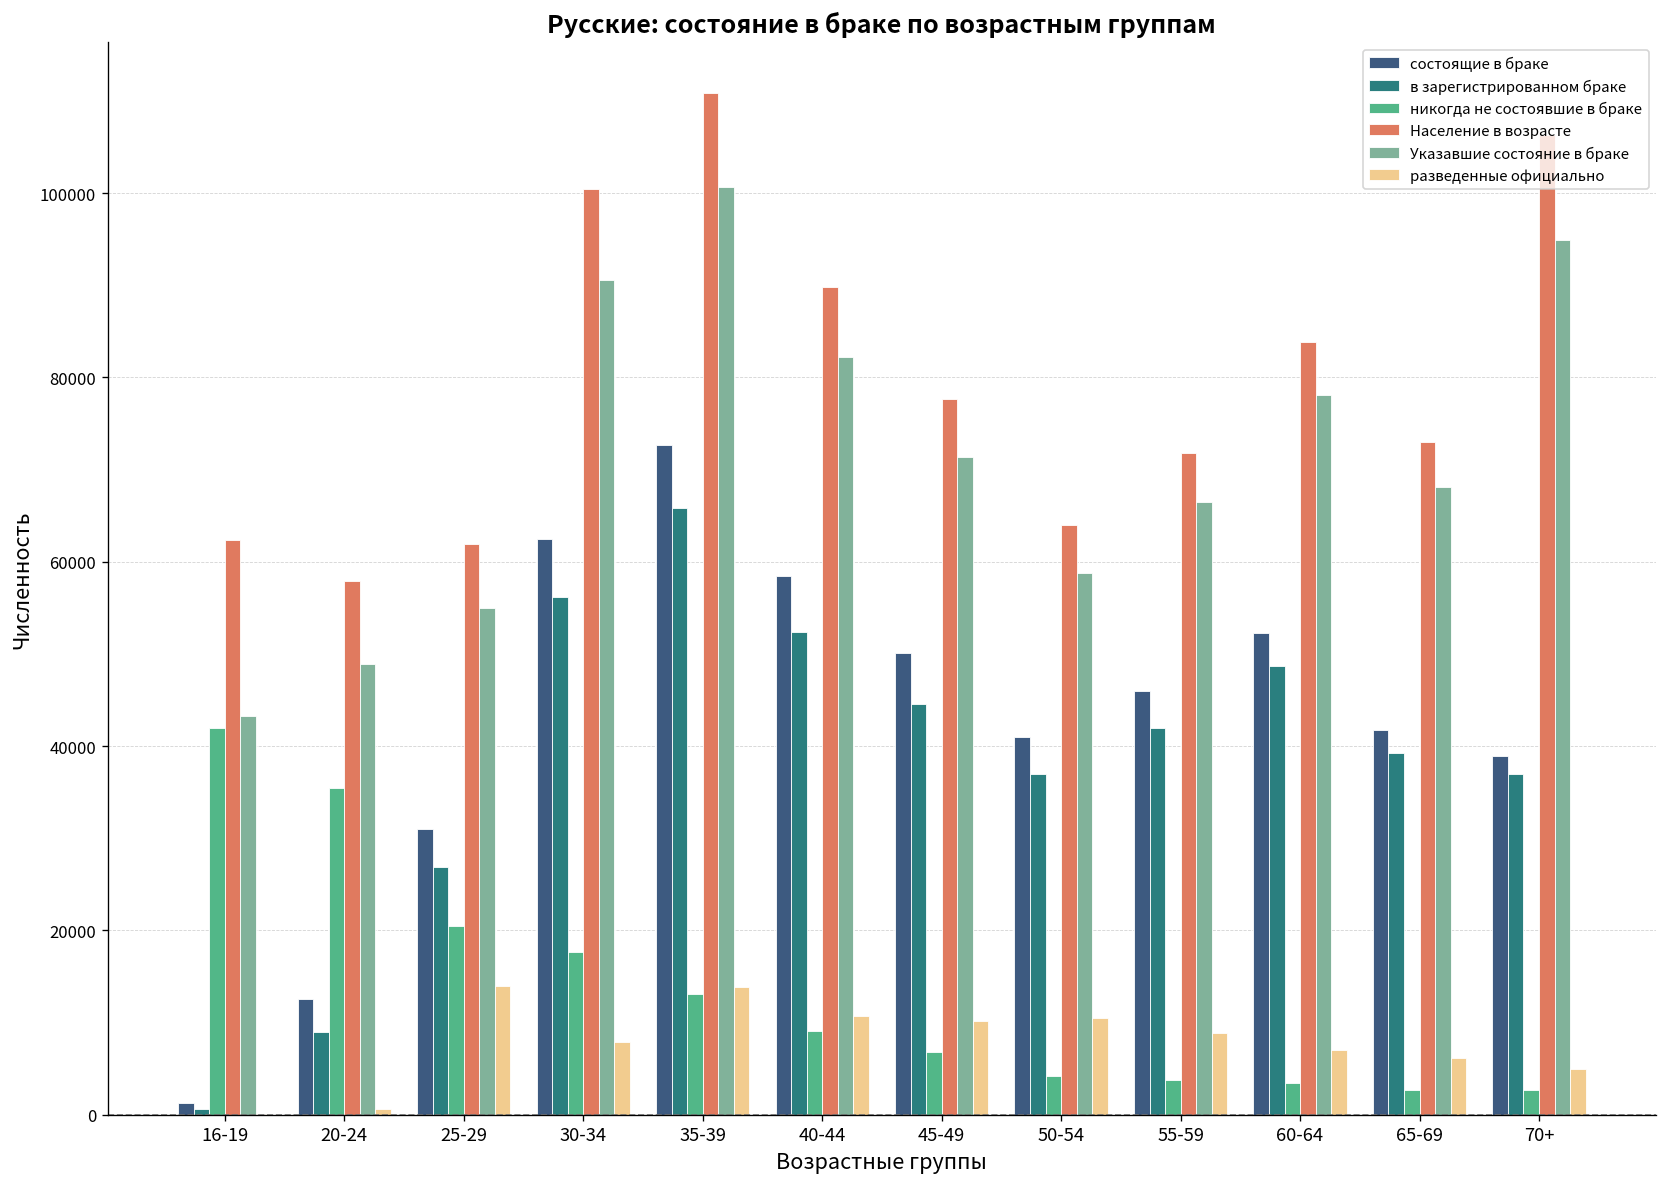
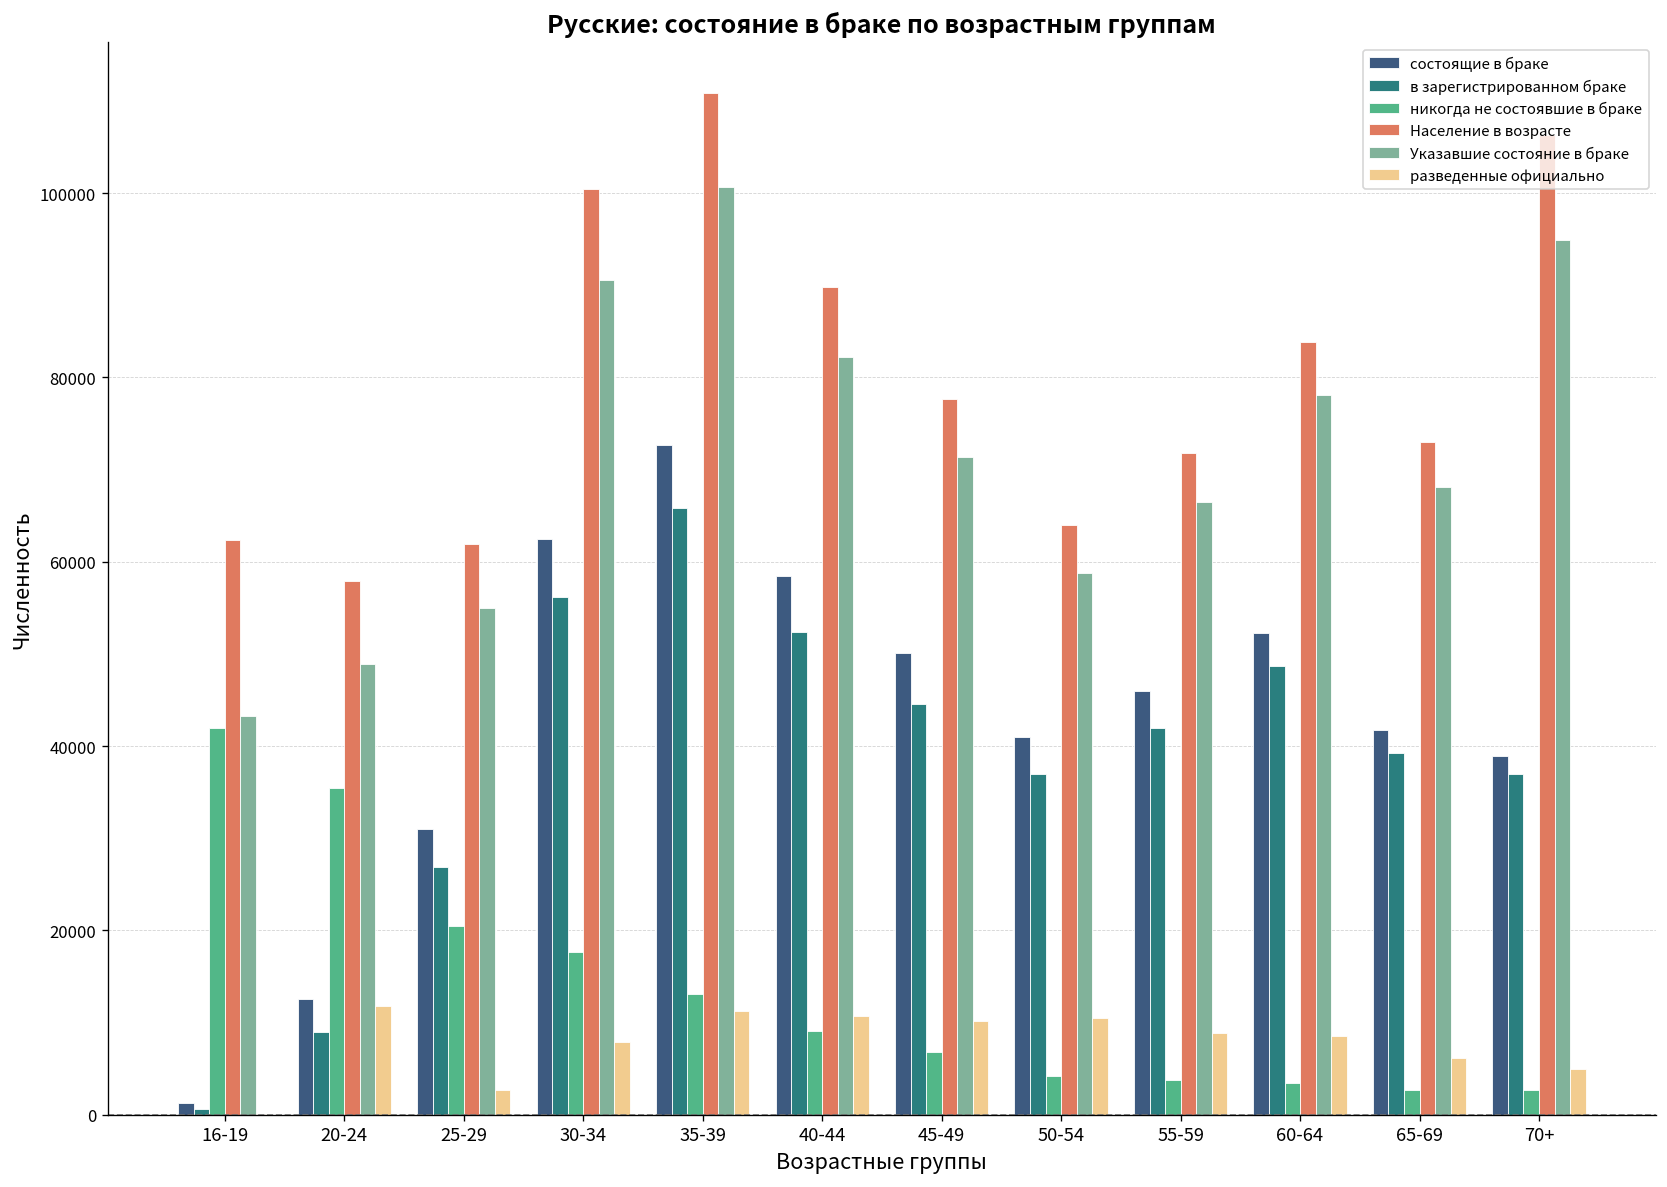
разведенные официально, 20-24: 1000 -> 12000
разведенные официально, 25-29: 14000 -> 3000
разведенные официально, 35-39: 14000 -> 11000
разведенные официально, 60-64: 7000 -> 9000
